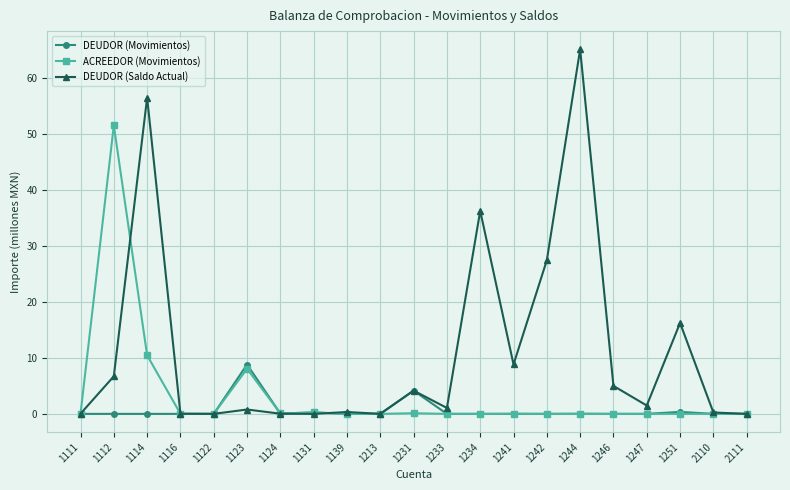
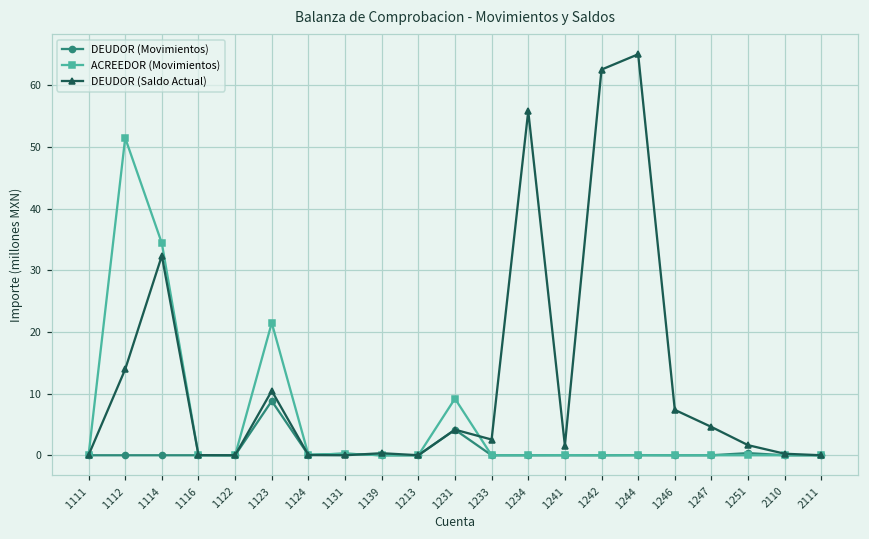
DEUDOR (Saldo Actual), 1112: 7 -> 14
ACREEDOR (Movimientos), 1114: 10 -> 34
DEUDOR (Saldo Actual), 1114: 56 -> 32
ACREEDOR (Movimientos), 1123: 8 -> 21
DEUDOR (Saldo Actual), 1123: 1 -> 10
ACREEDOR (Movimientos), 1231: 0 -> 9
DEUDOR (Saldo Actual), 1233: 1 -> 3
DEUDOR (Saldo Actual), 1234: 36 -> 56
DEUDOR (Saldo Actual), 1241: 9 -> 2
DEUDOR (Saldo Actual), 1242: 27 -> 63
DEUDOR (Saldo Actual), 1246: 5 -> 7
DEUDOR (Saldo Actual), 1247: 1 -> 5
DEUDOR (Saldo Actual), 1251: 16 -> 2
